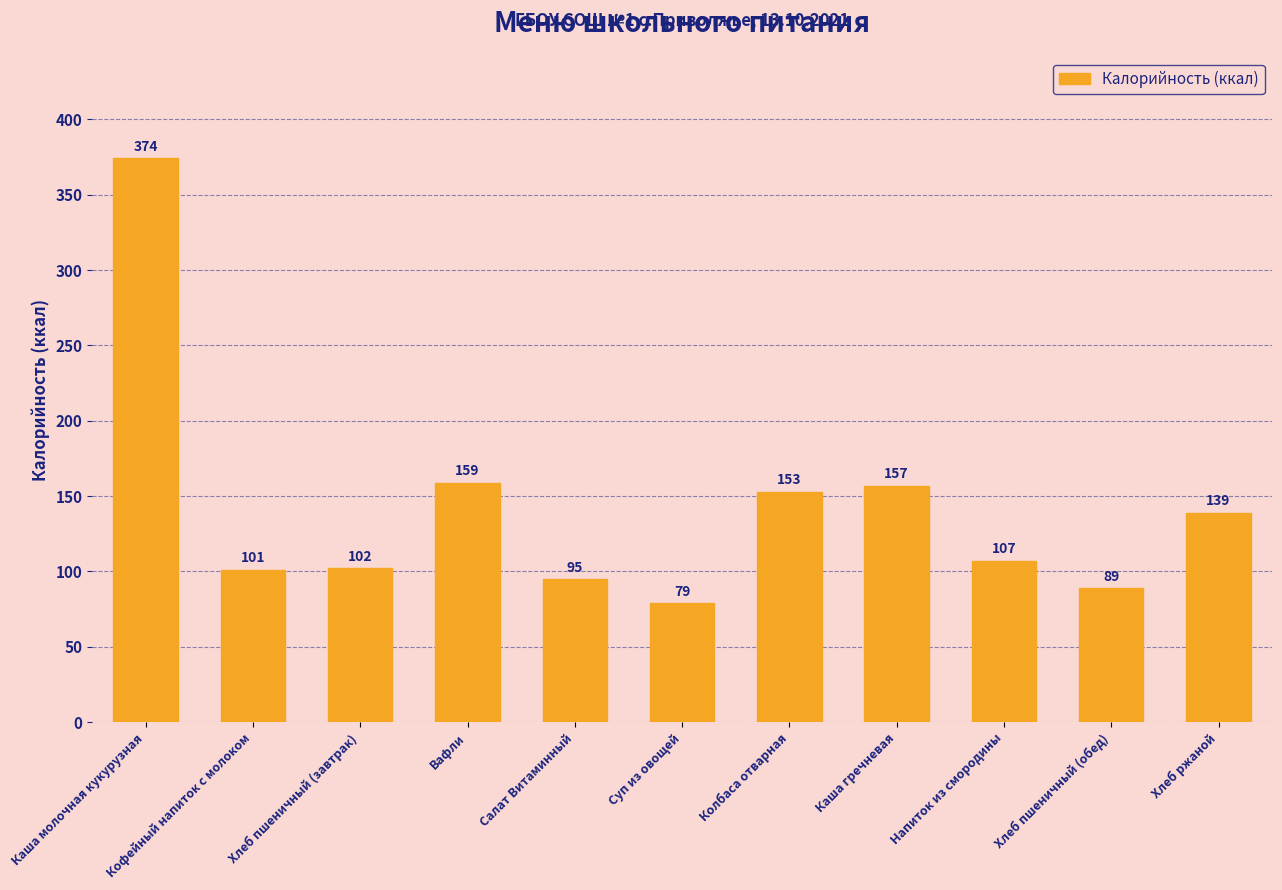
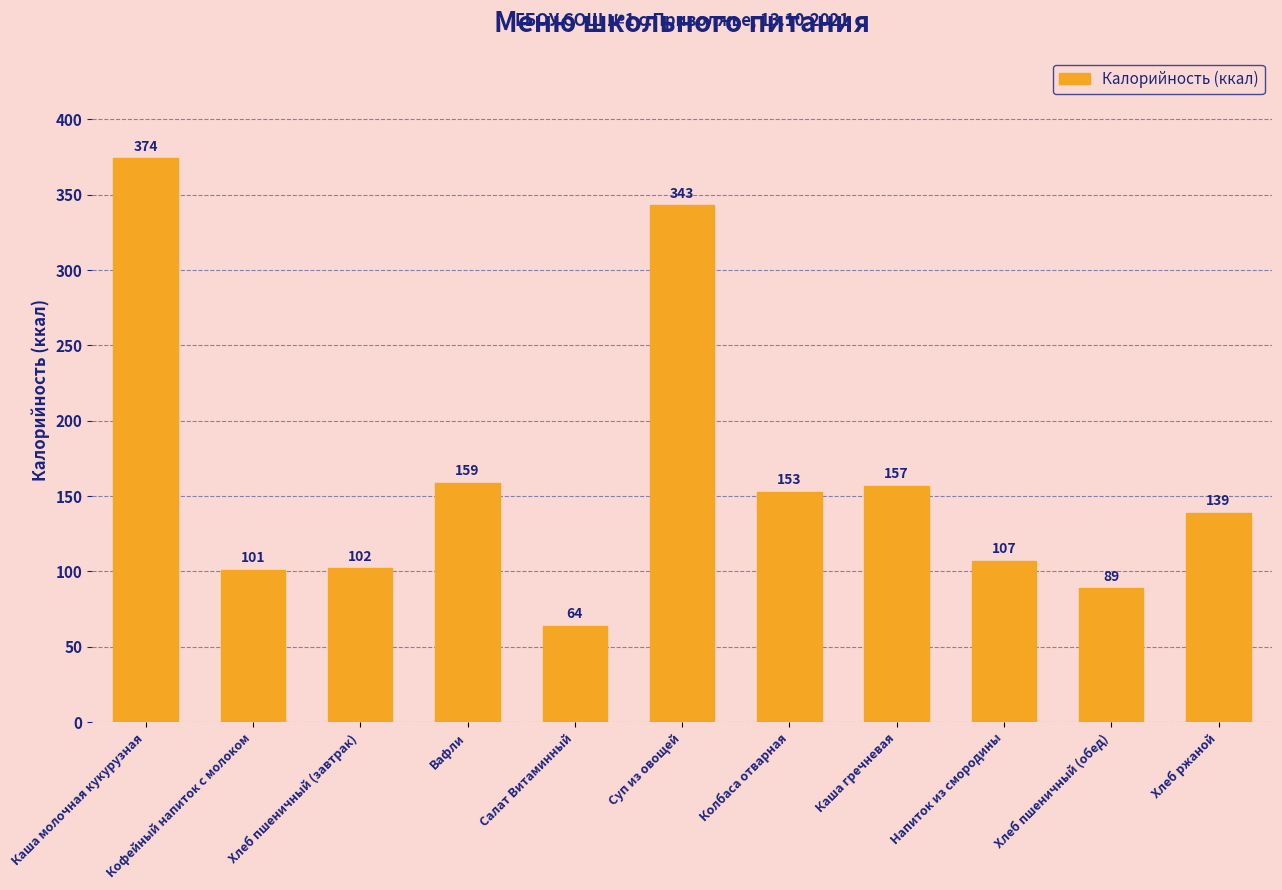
Салат Витаминный: 95 -> 64
Суп из овощей: 79 -> 343
